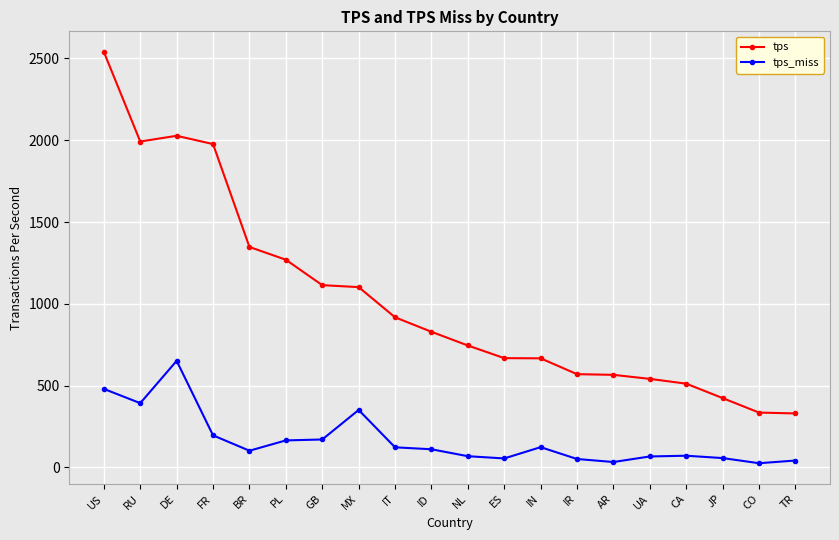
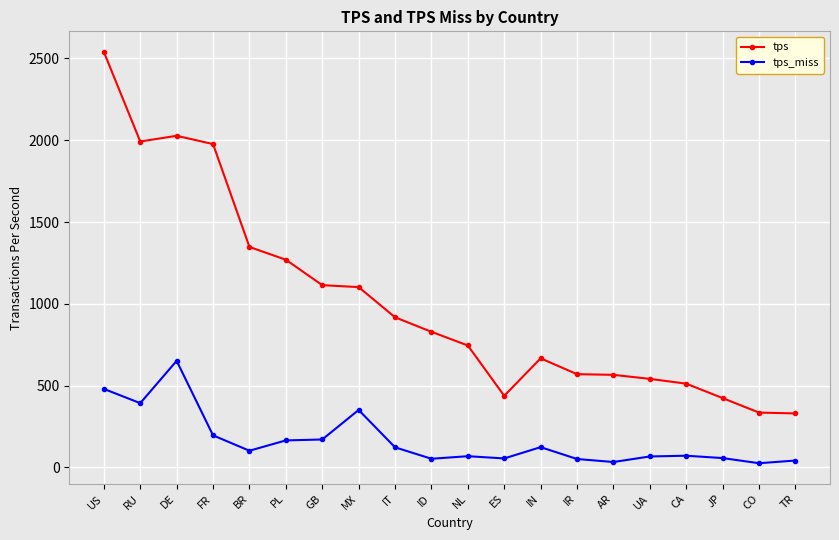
tps_miss, ID: 110 -> 50
tps, ES: 670 -> 440
